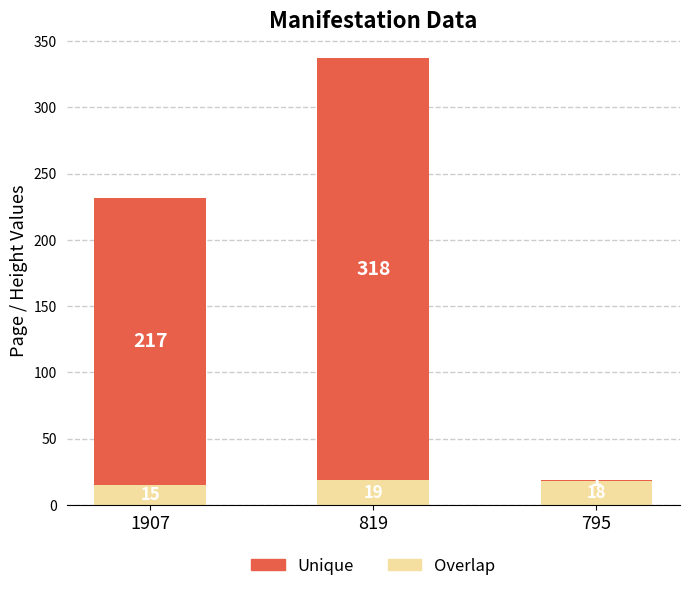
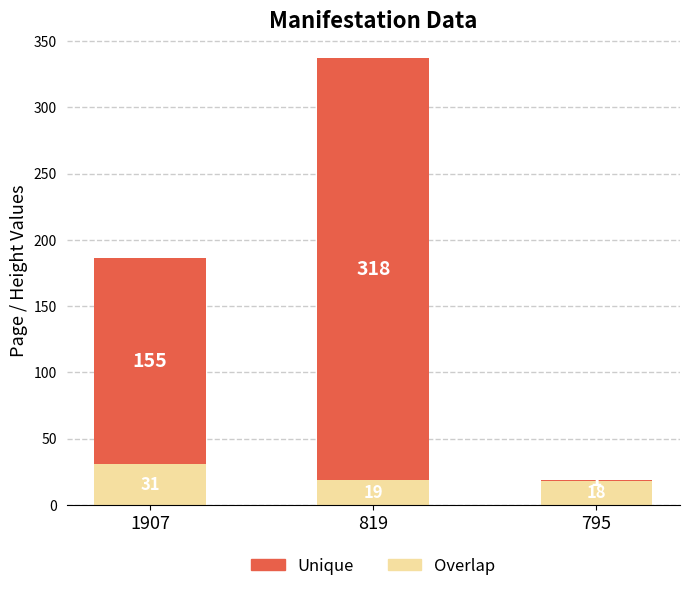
Overlap, 1907: 15 -> 31
Unique, 1907: 217 -> 155
